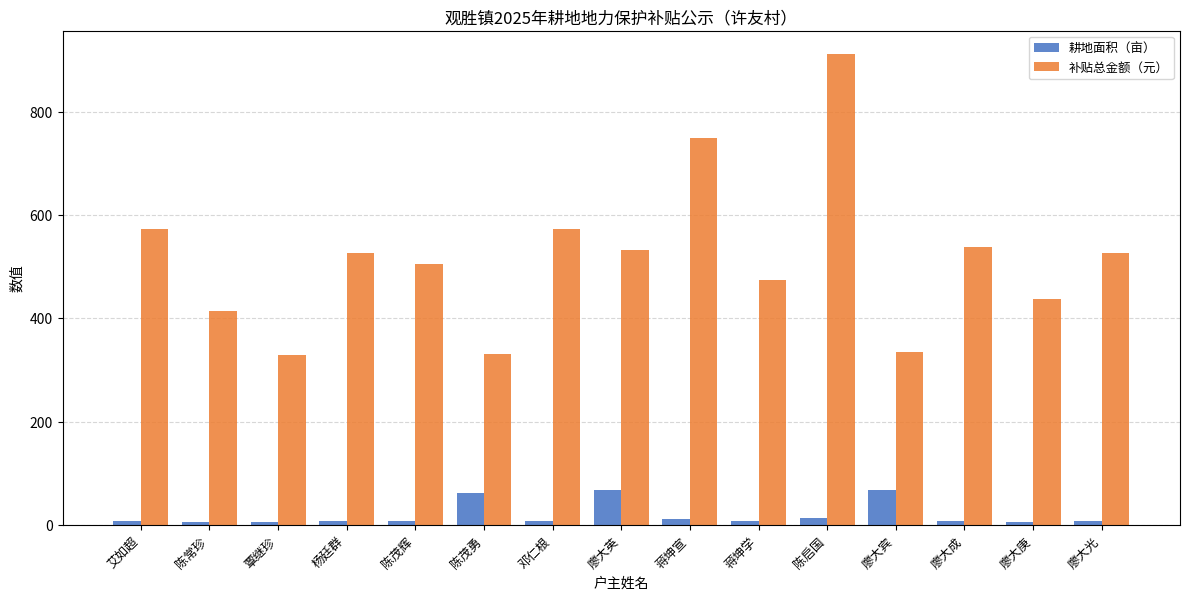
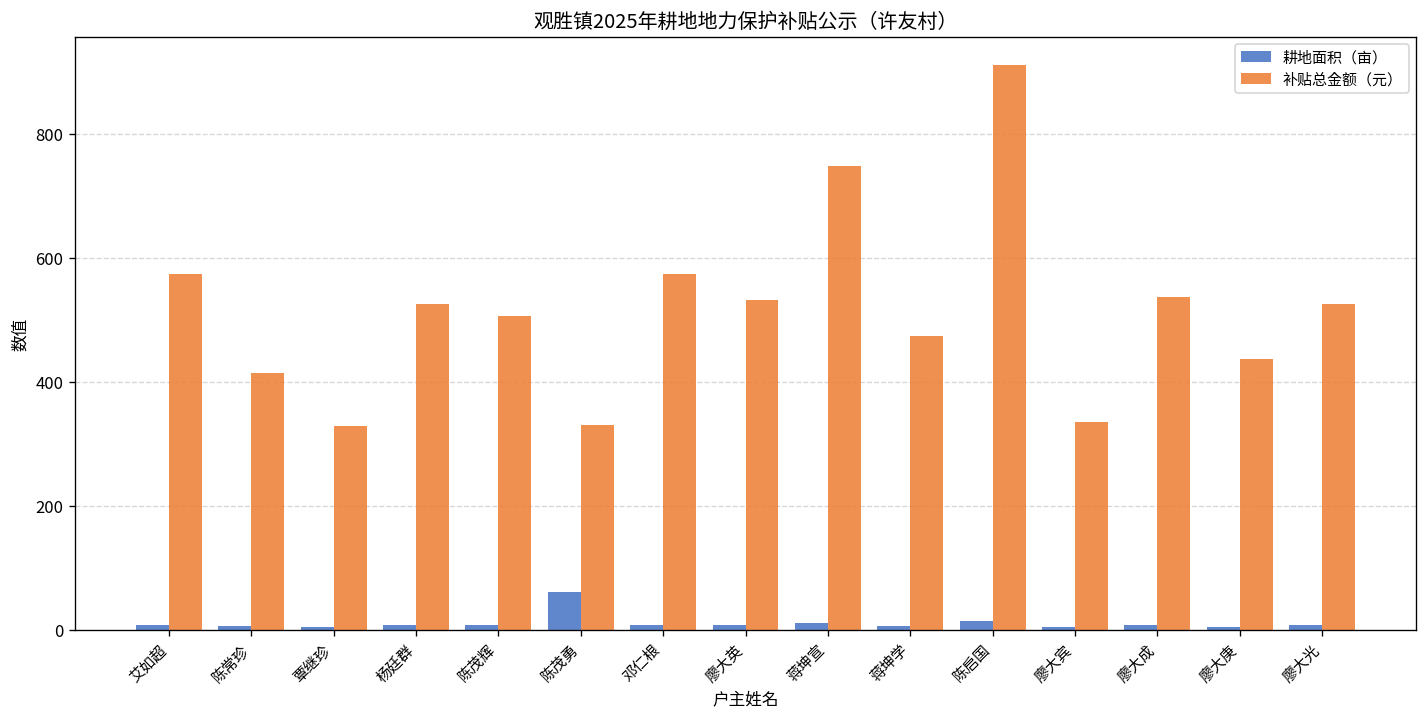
耕地面积（亩）, 廖大英: 70 -> 10
耕地面积（亩）, 廖大宾: 70 -> 10
